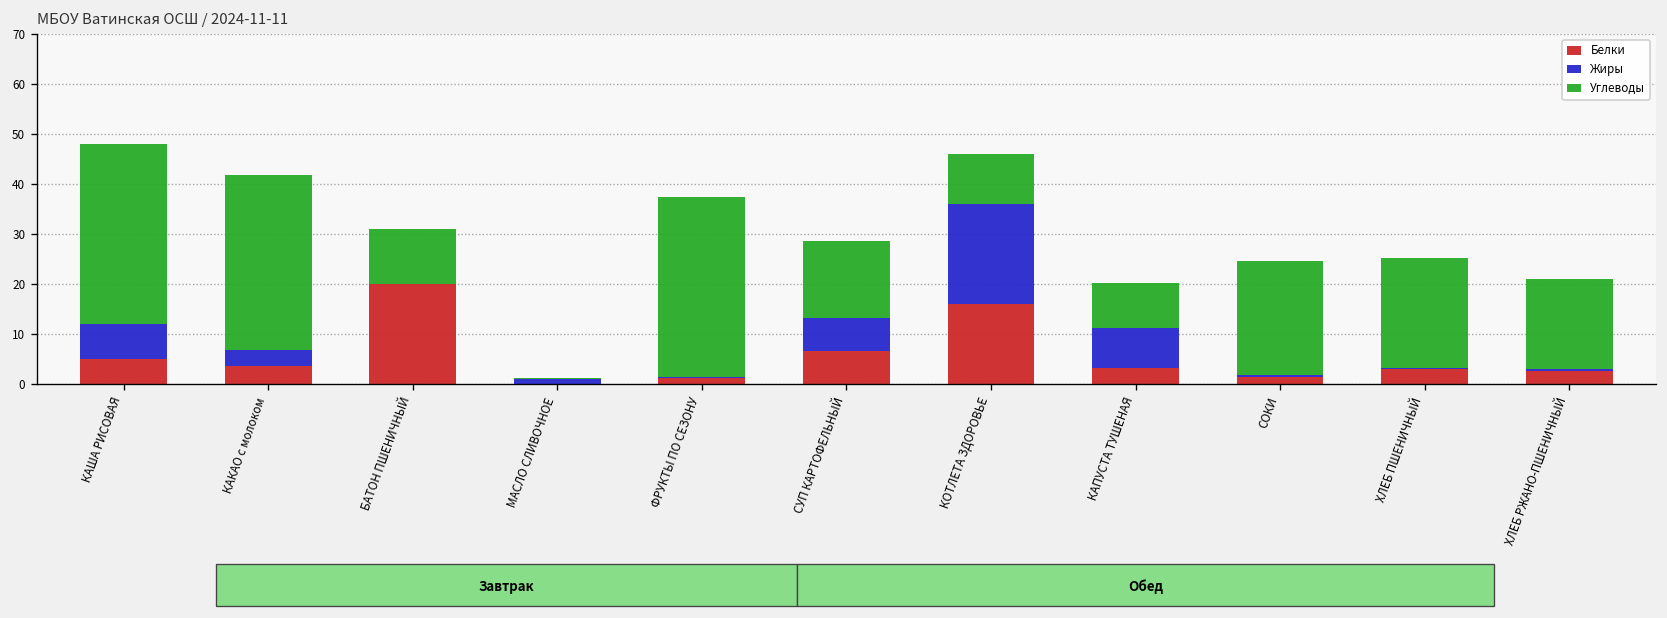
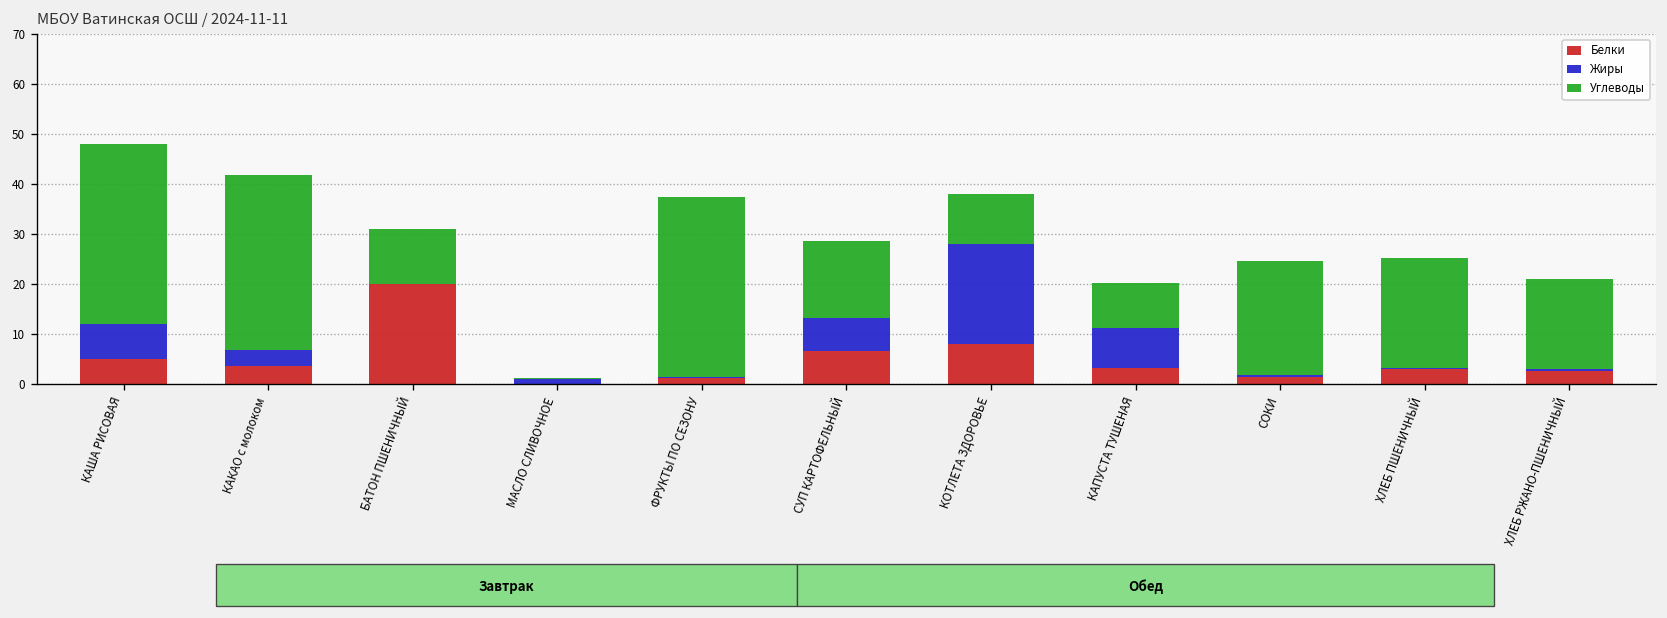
Белки, КОТЛЕТА ЗДОРОВЬЕ: 16 -> 8
